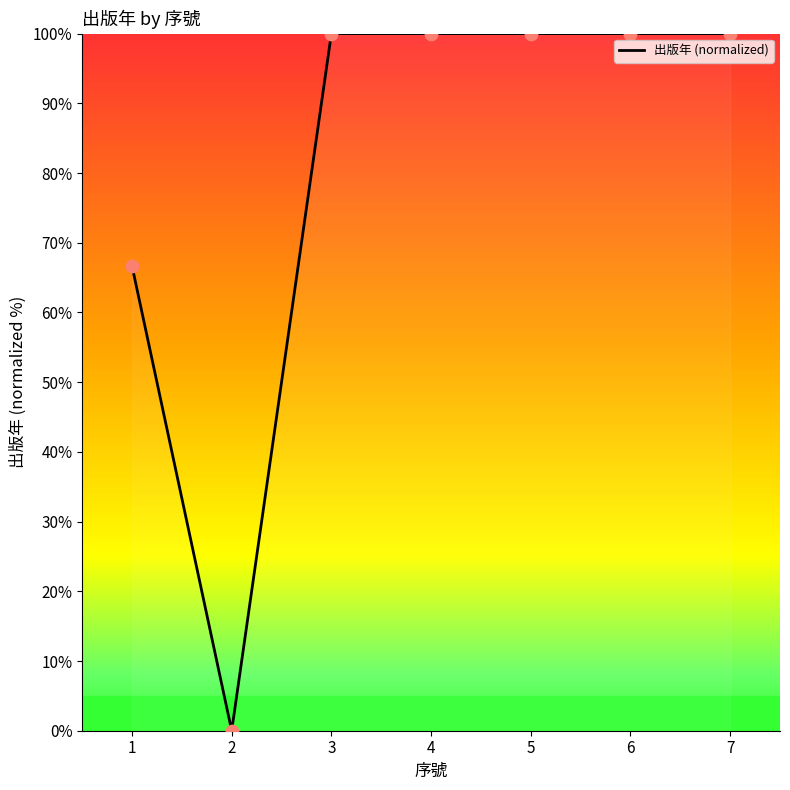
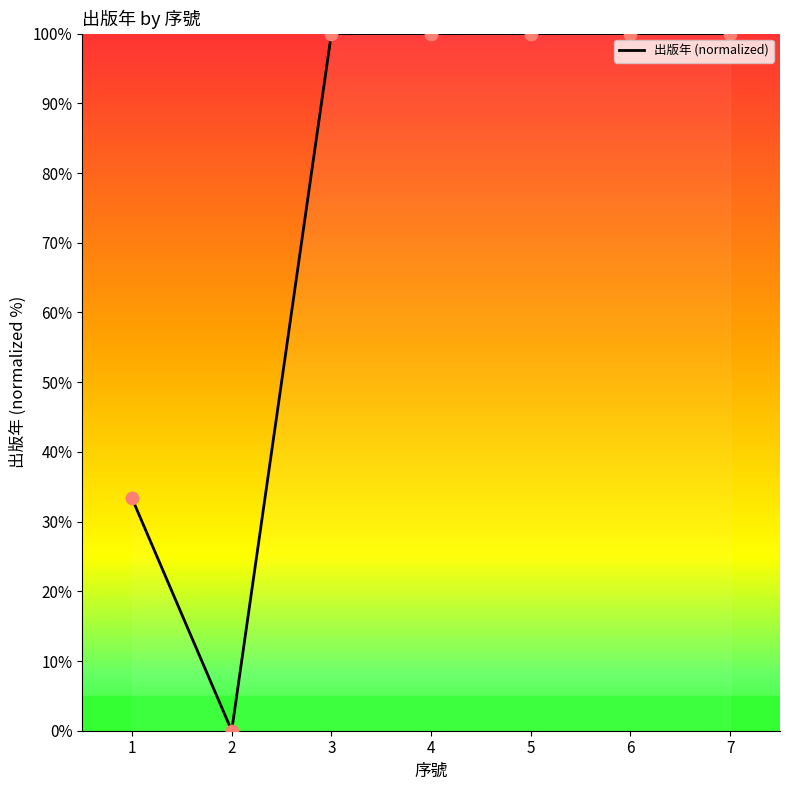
1: 67% -> 33%
